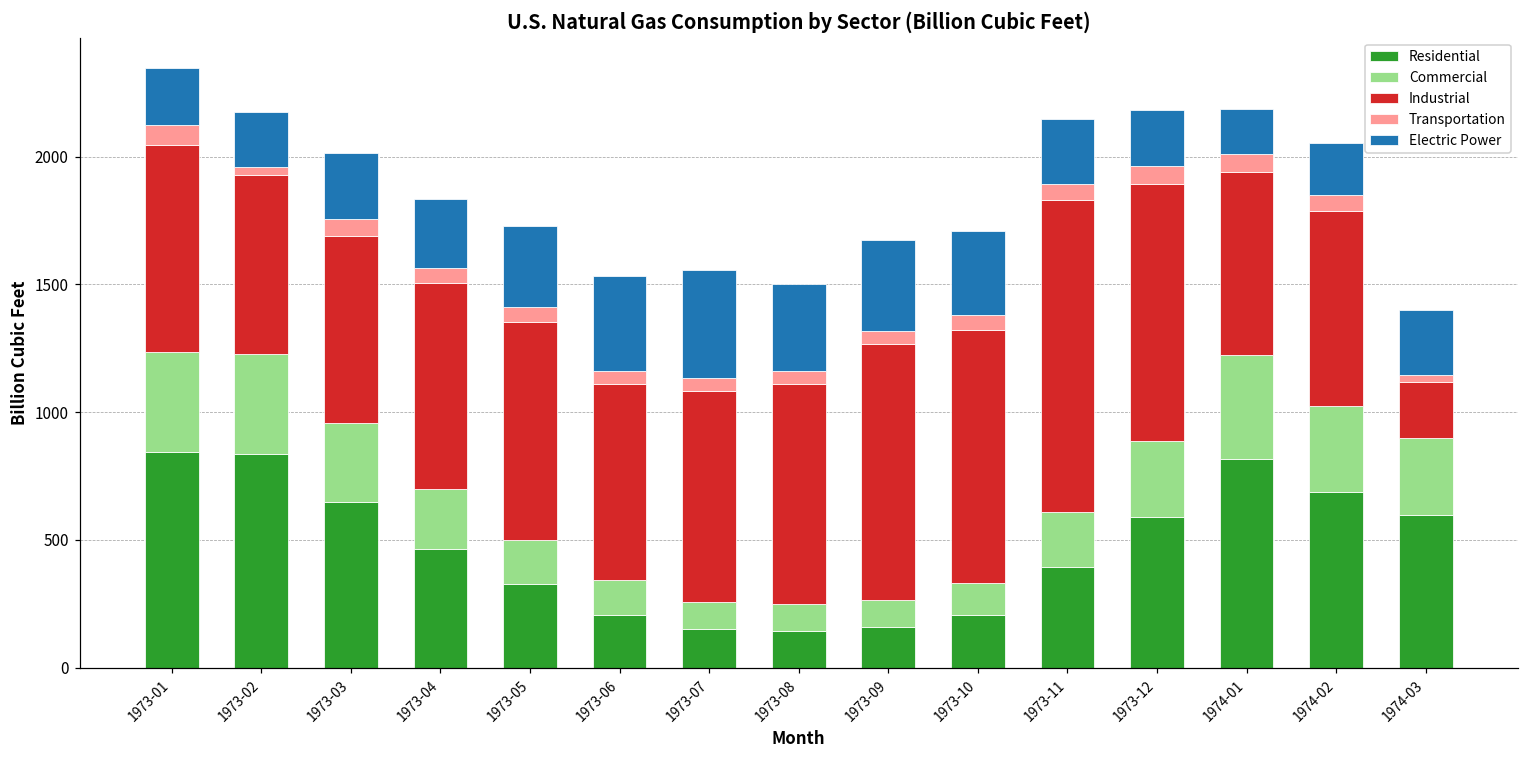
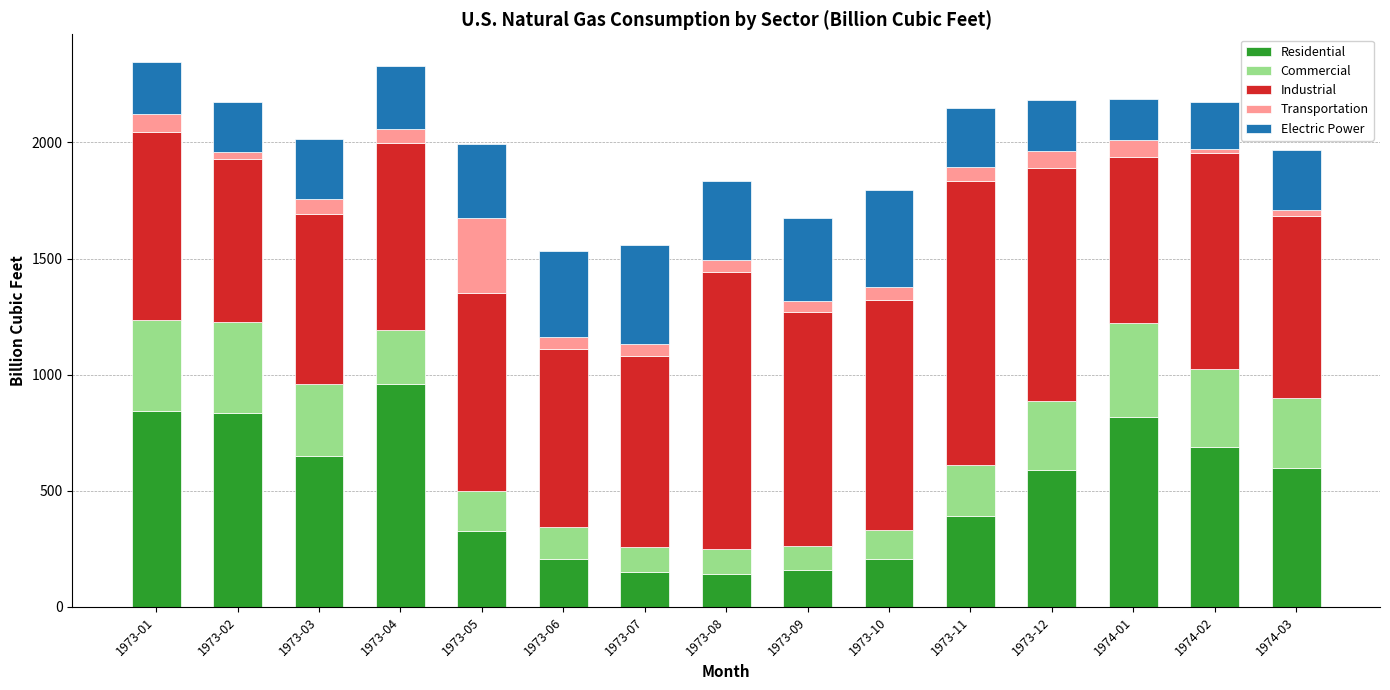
Residential, 1973-04: 470 -> 960
Transportation, 1973-05: 60 -> 320
Industrial, 1973-08: 860 -> 1200
Electric Power, 1973-10: 330 -> 420
Industrial, 1974-02: 760 -> 930
Transportation, 1974-02: 60 -> 20
Industrial, 1974-03: 220 -> 790
